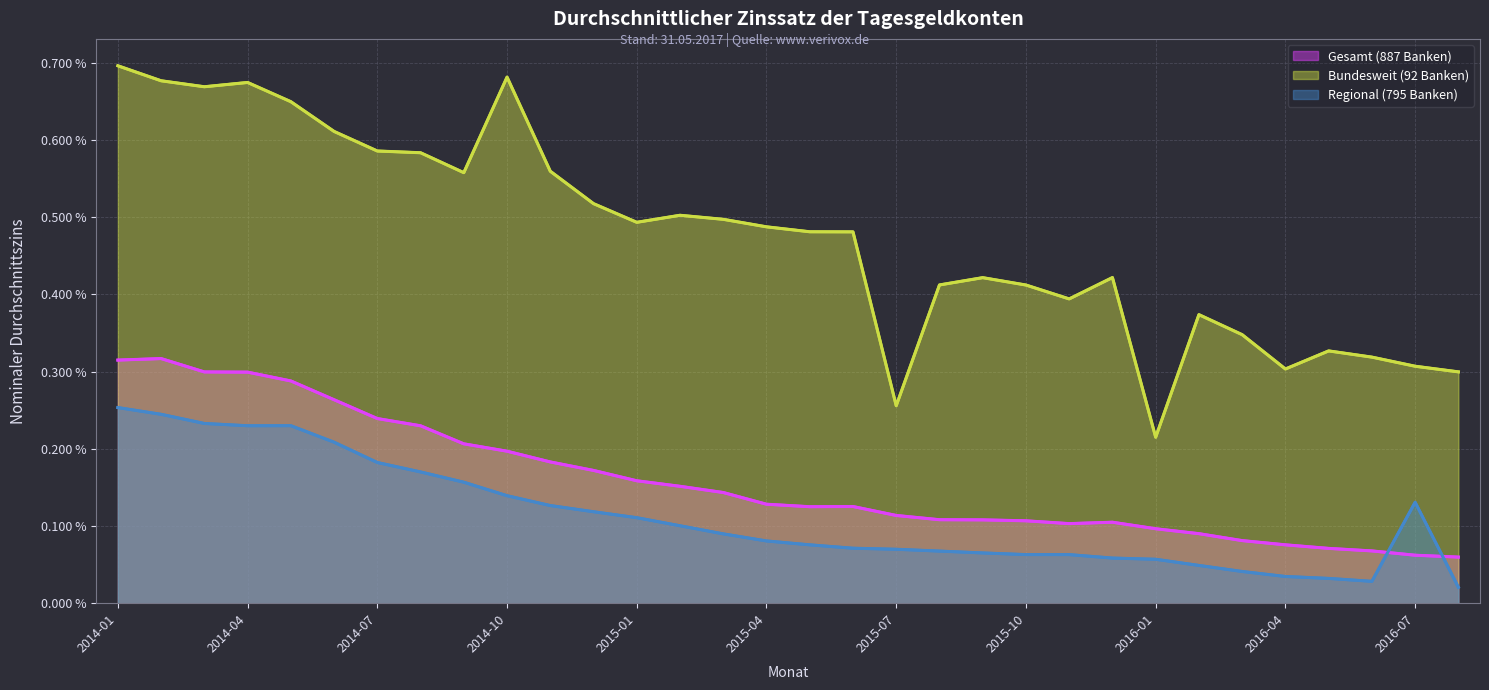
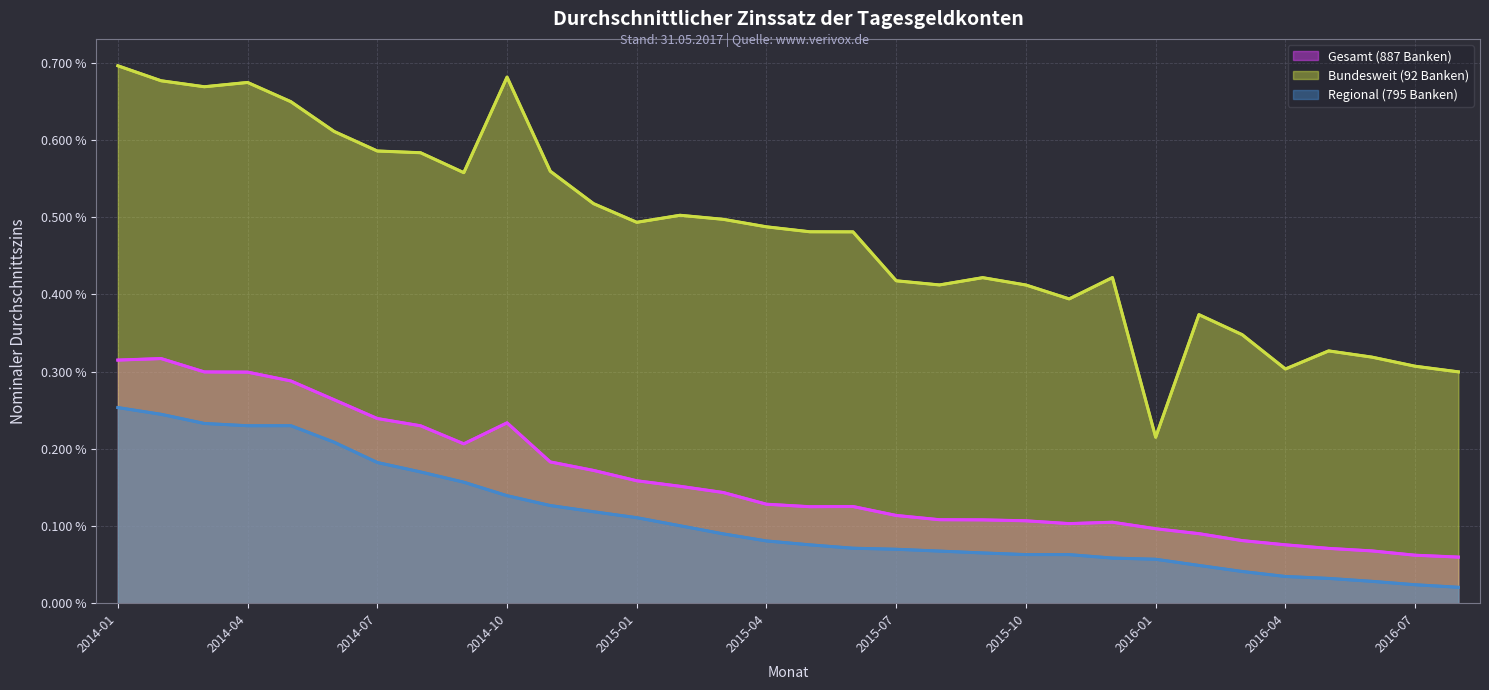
Gesamt (887 Banken), 2014-10: 0.20 % -> 0.23 %
Bundesweit (92 Banken), 2015-07: 0.26 % -> 0.42 %
Regional (795 Banken), 2016-07: 0.13 % -> 0.02 %
